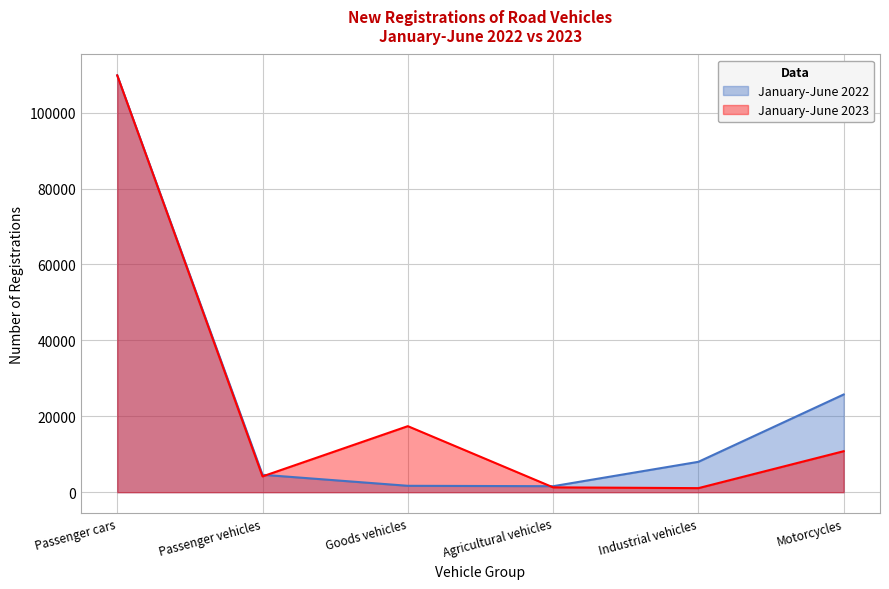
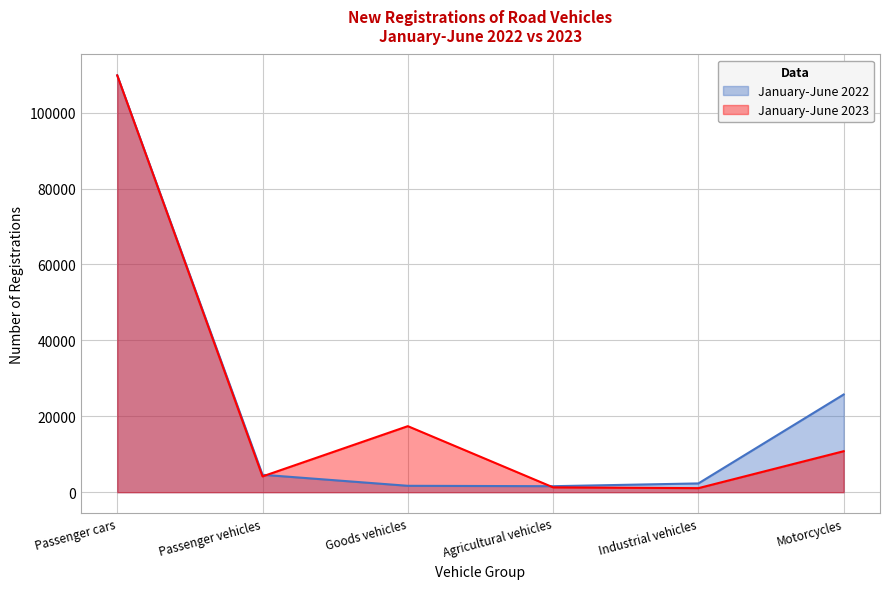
January-June 2022, Industrial vehicles: 8000 -> 2000
